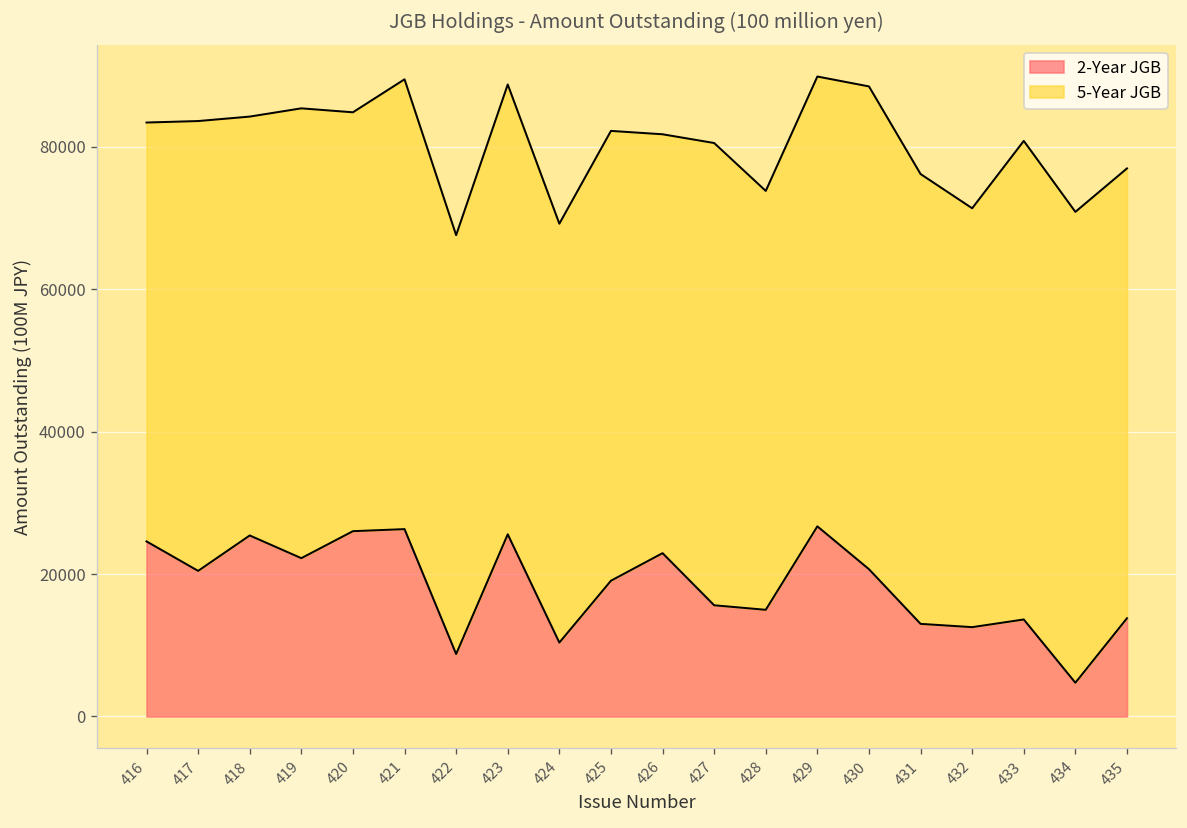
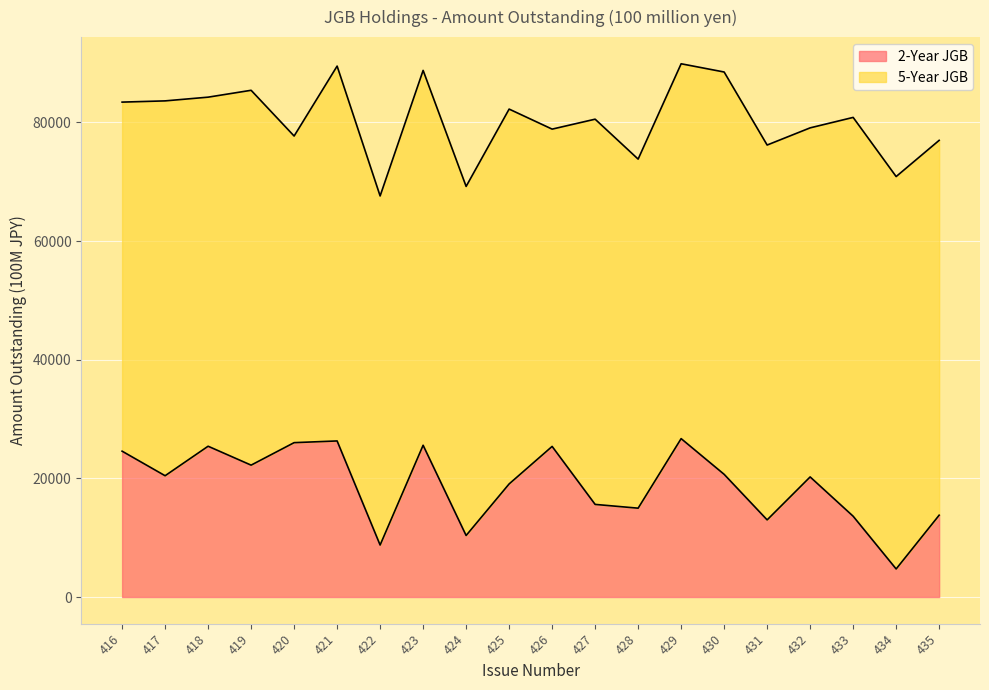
5-Year JGB, 420: 59000 -> 52000
2-Year JGB, 426: 23000 -> 25000
5-Year JGB, 426: 59000 -> 53000
2-Year JGB, 432: 13000 -> 20000
